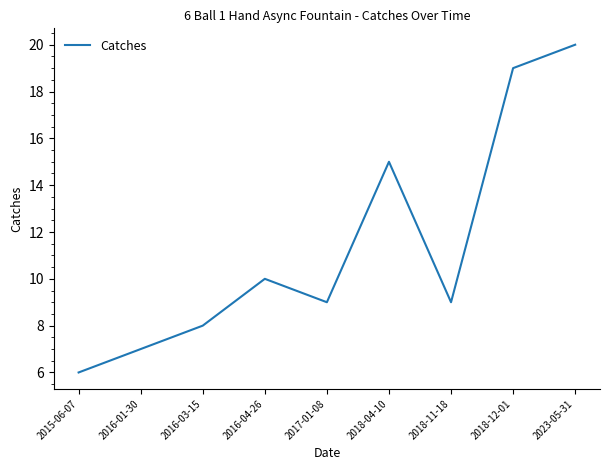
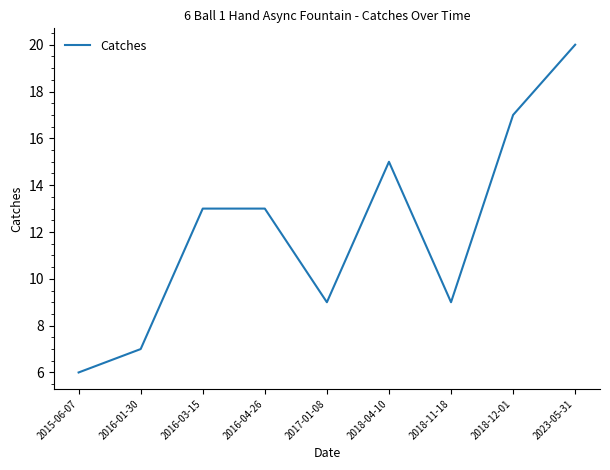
2016-03-15: 8 -> 13
2016-04-26: 10 -> 13
2018-12-01: 19 -> 17
